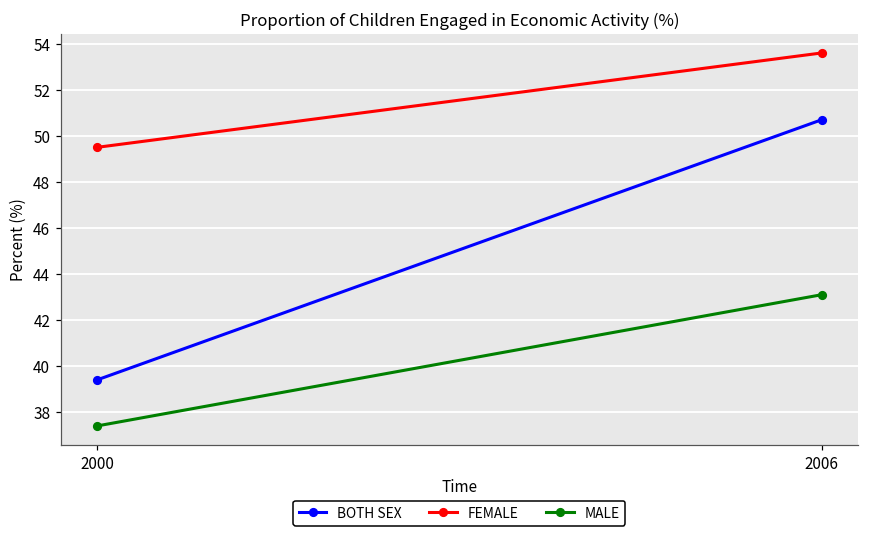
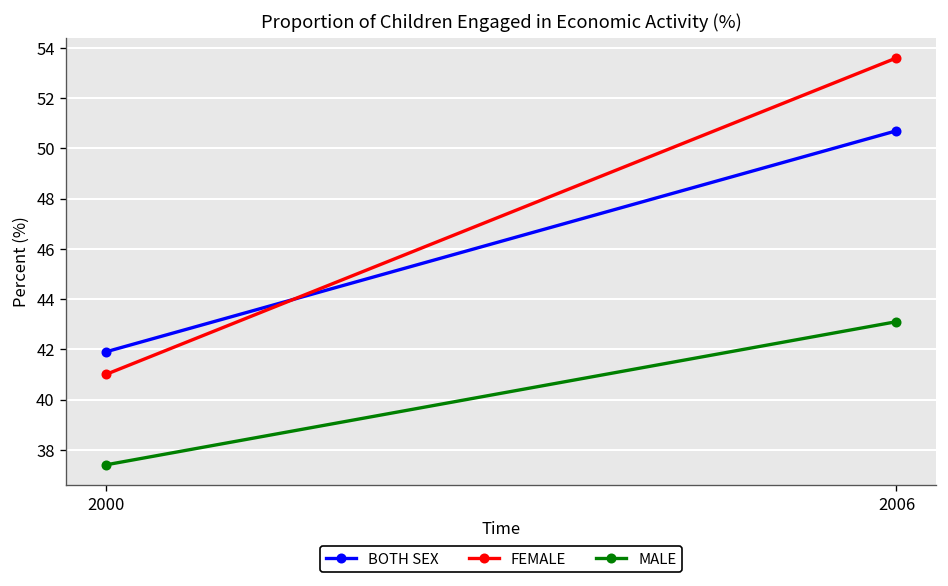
BOTH SEX, 2000: 39.4 -> 41.9
FEMALE, 2000: 49.5 -> 41.0
